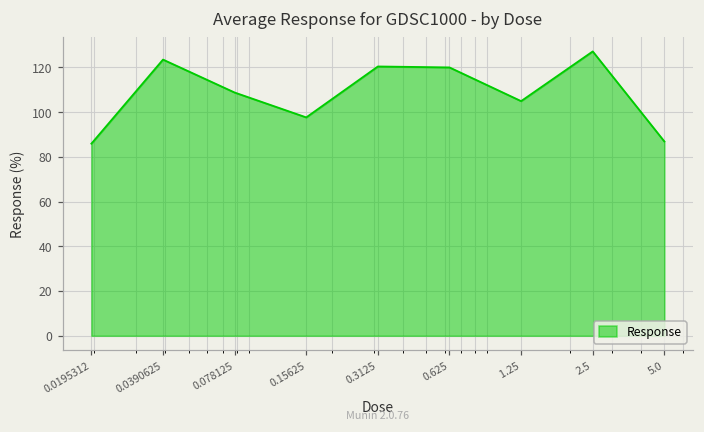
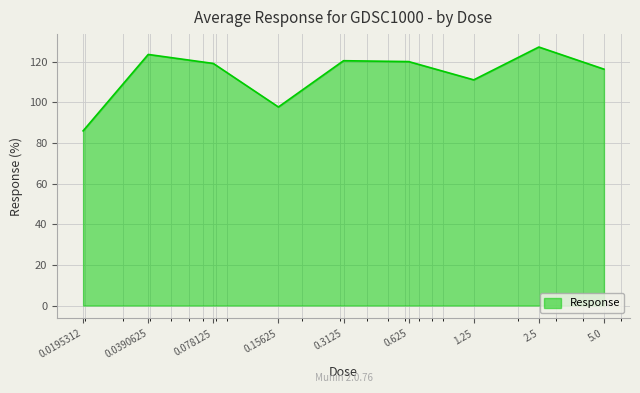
0.078125: 109 -> 119
1.25: 105 -> 111
5.0: 87 -> 116
